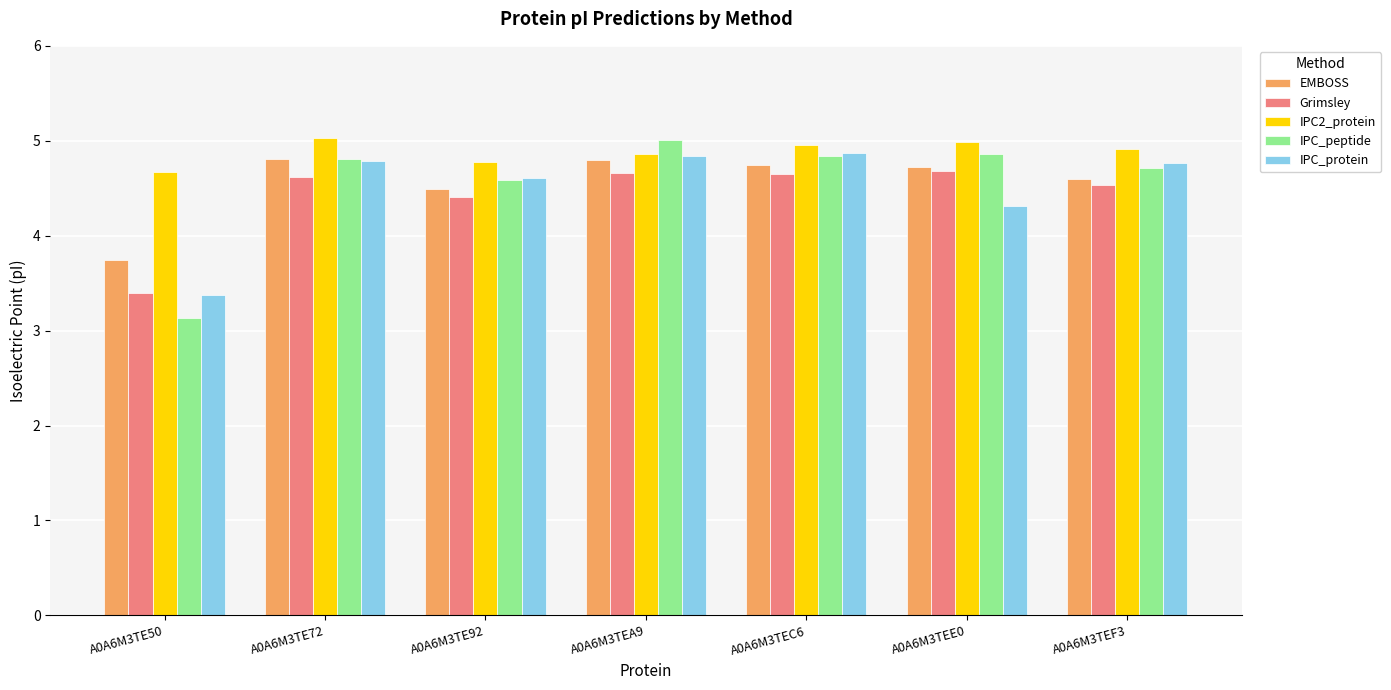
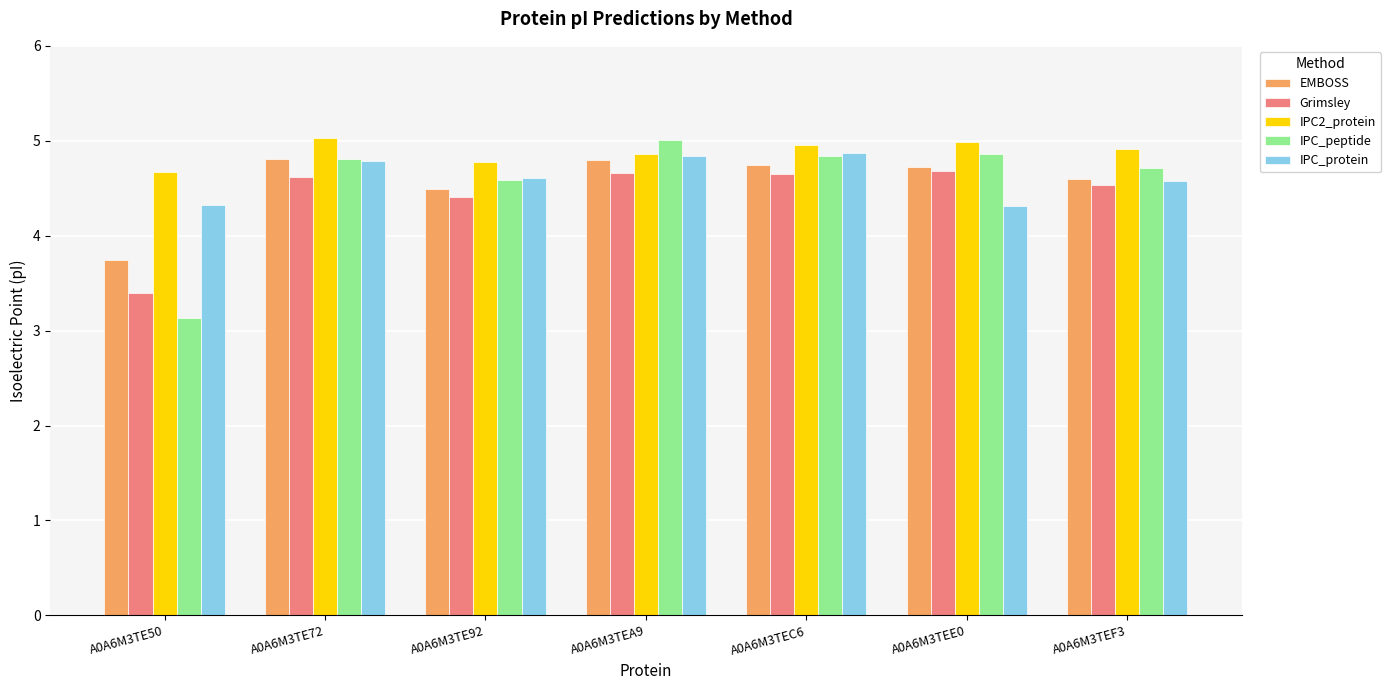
IPC_protein, A0A6M3TE50: 3.4 -> 4.3
IPC_protein, A0A6M3TEF3: 4.8 -> 4.6
